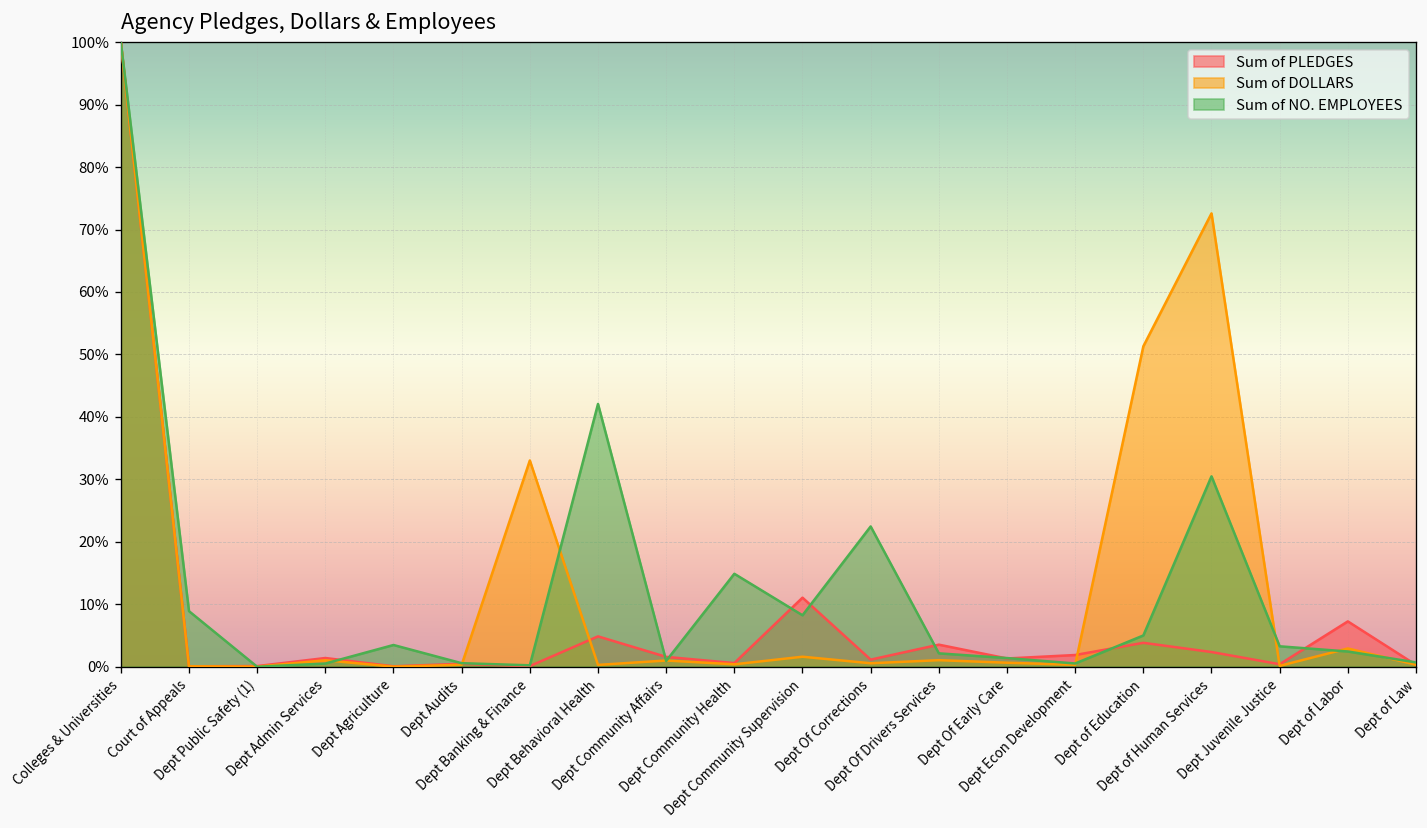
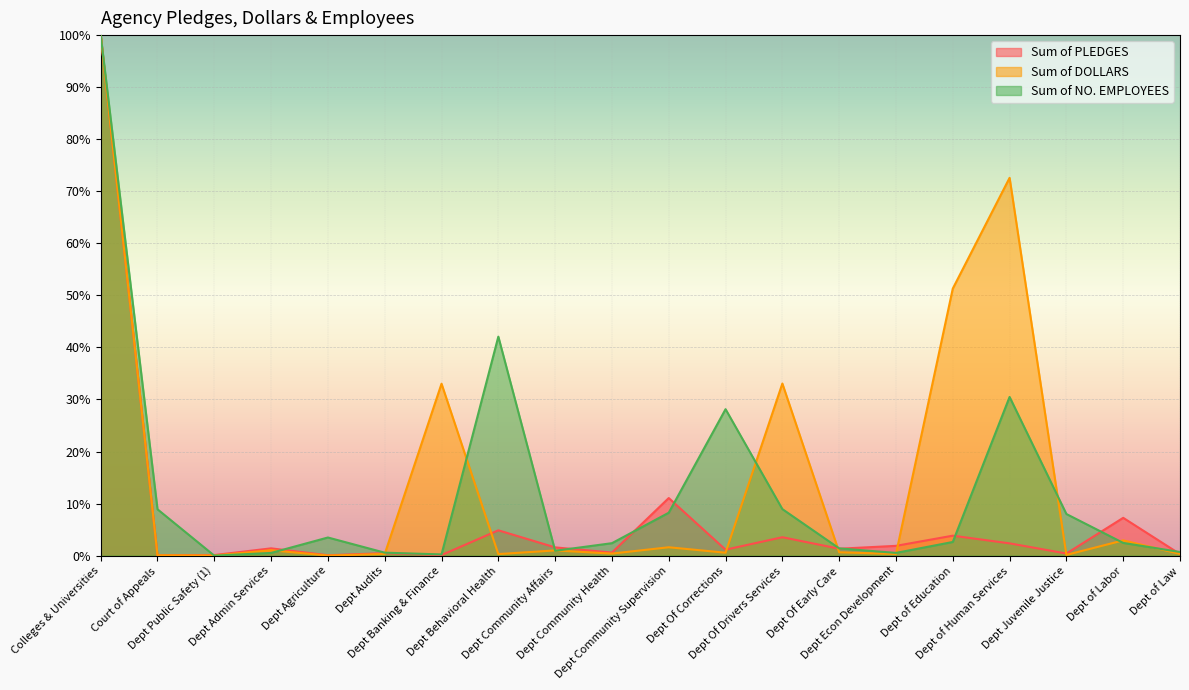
Sum of NO. EMPLOYEES, Dept Community Health: 15% -> 2%
Sum of NO. EMPLOYEES, Dept Of Corrections: 22% -> 28%
Sum of DOLLARS, Dept Of Drivers Services: 1% -> 33%
Sum of NO. EMPLOYEES, Dept Of Drivers Services: 2% -> 9%
Sum of NO. EMPLOYEES, Dept of Education: 5% -> 3%
Sum of NO. EMPLOYEES, Dept Juvenile Justice: 3% -> 8%
